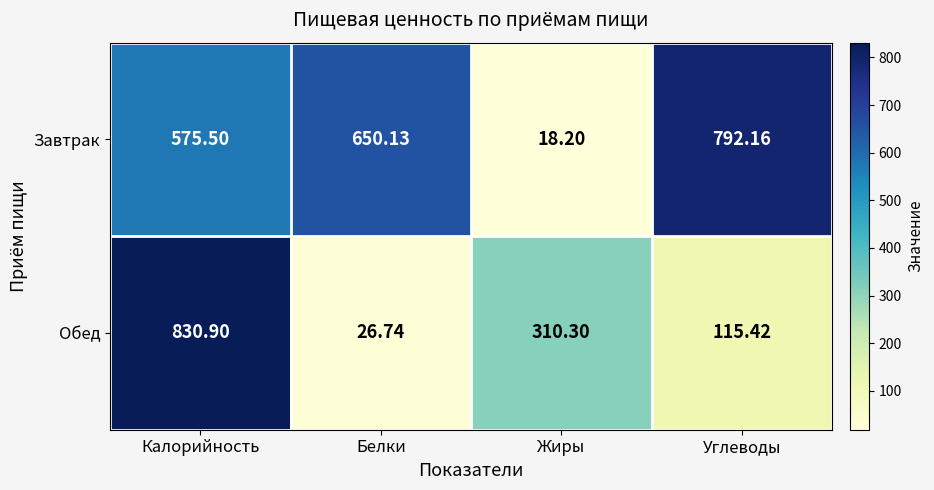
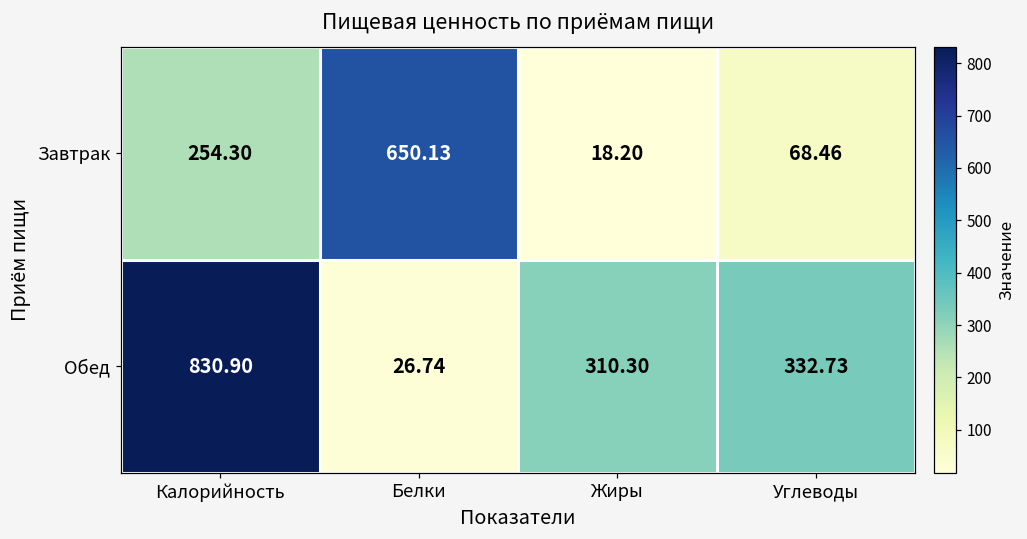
Завтрак, Калорийность: 575.50 -> 254.30
Завтрак, Углеводы: 792.16 -> 68.46
Обед, Углеводы: 115.42 -> 332.73
